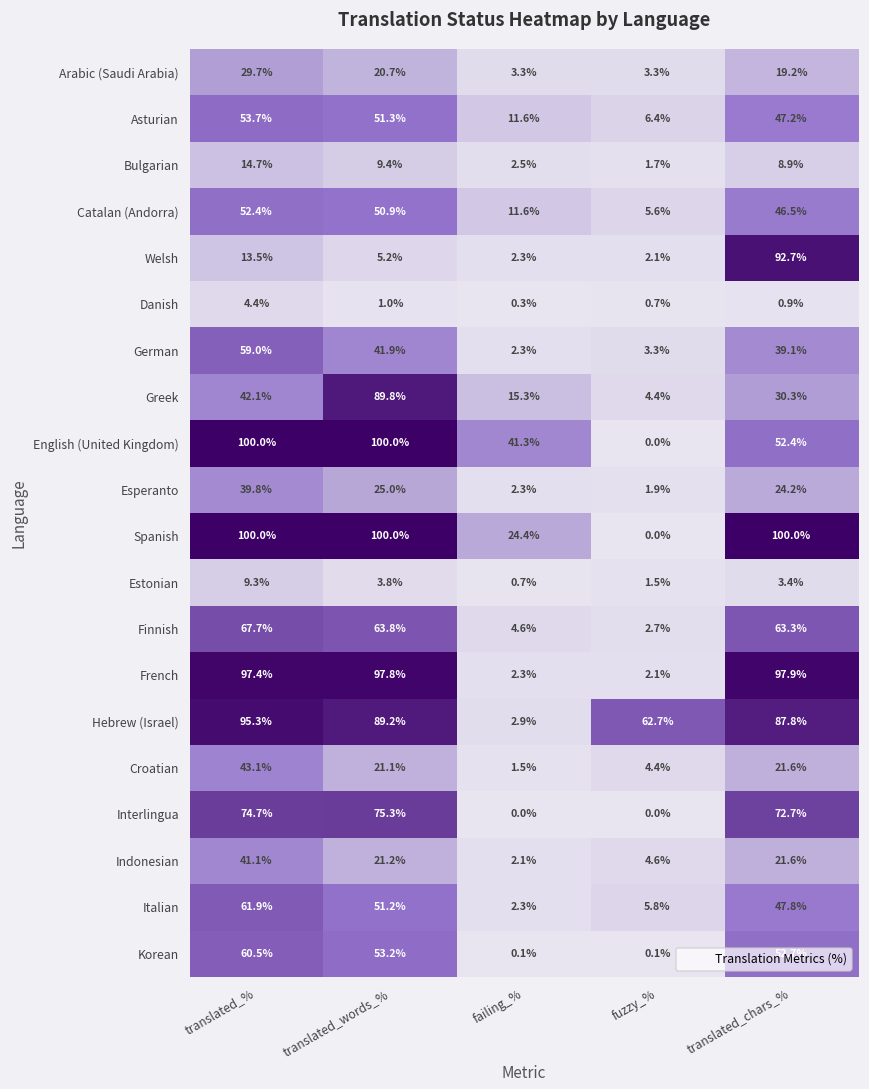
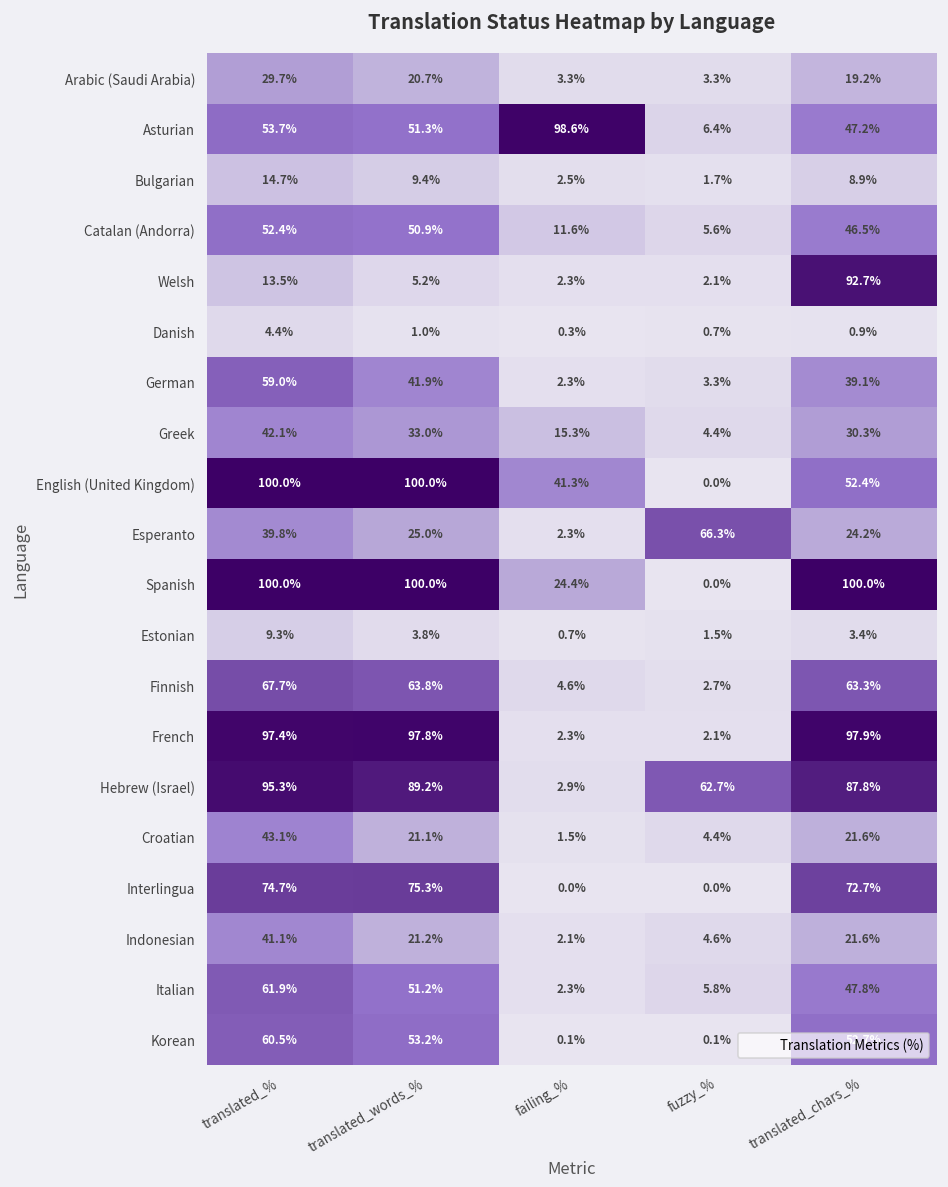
Asturian, failing_%: 11.6% -> 98.6%
Greek, translated_words_%: 89.8% -> 33.0%
Esperanto, fuzzy_%: 1.9% -> 66.3%
